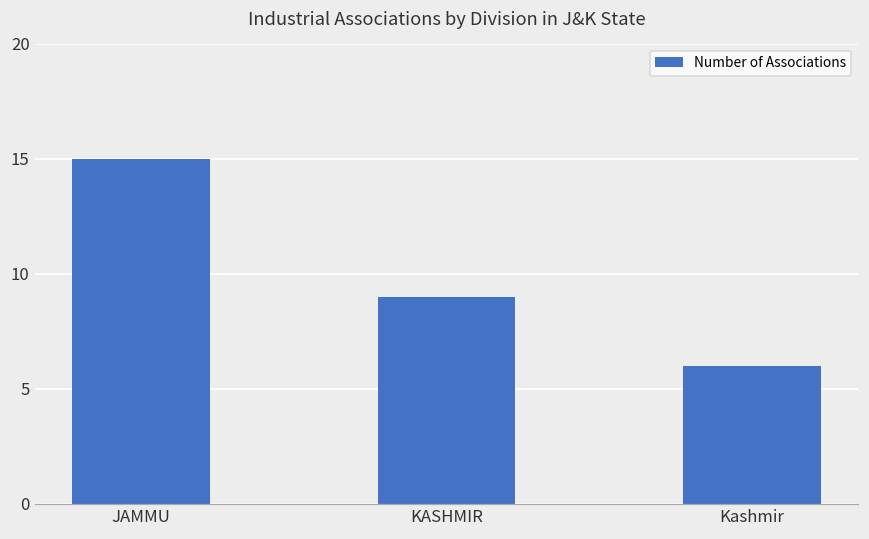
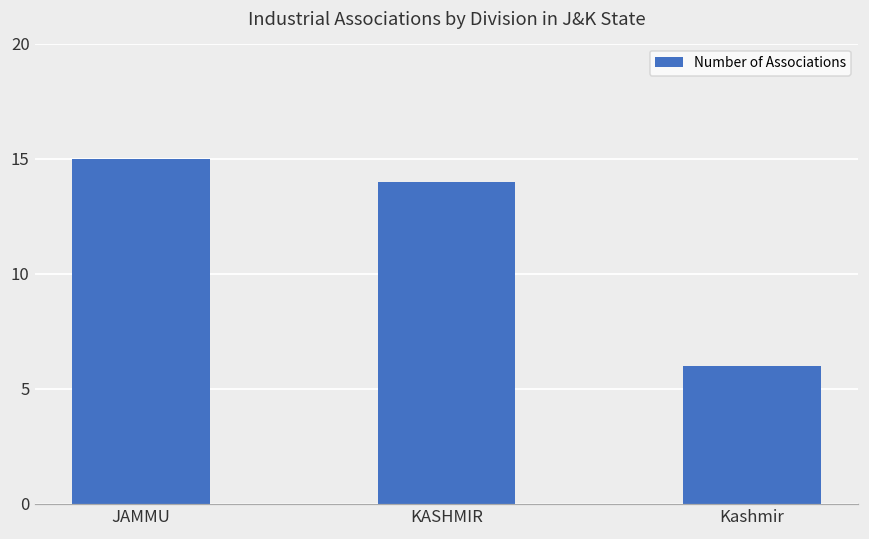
KASHMIR: 9 -> 14
